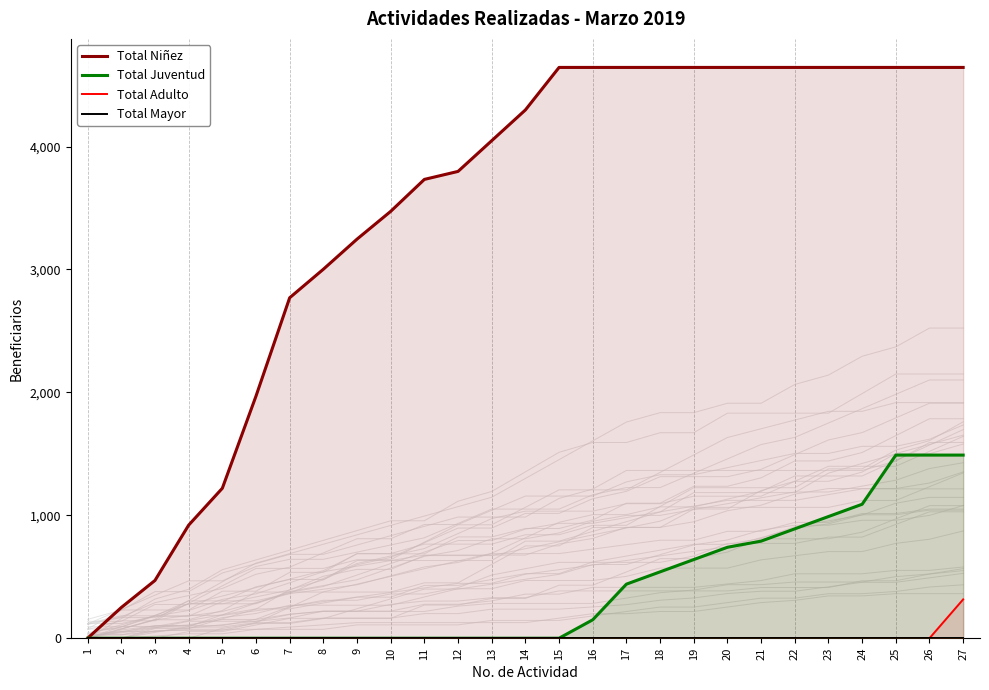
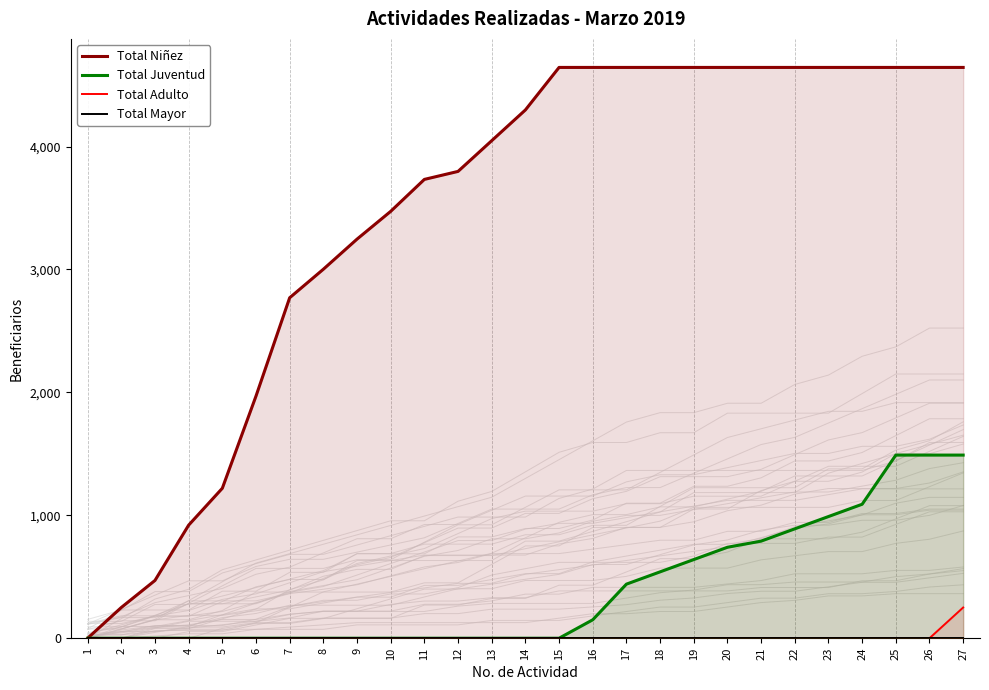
Total Adulto, 27: 320 -> 250
